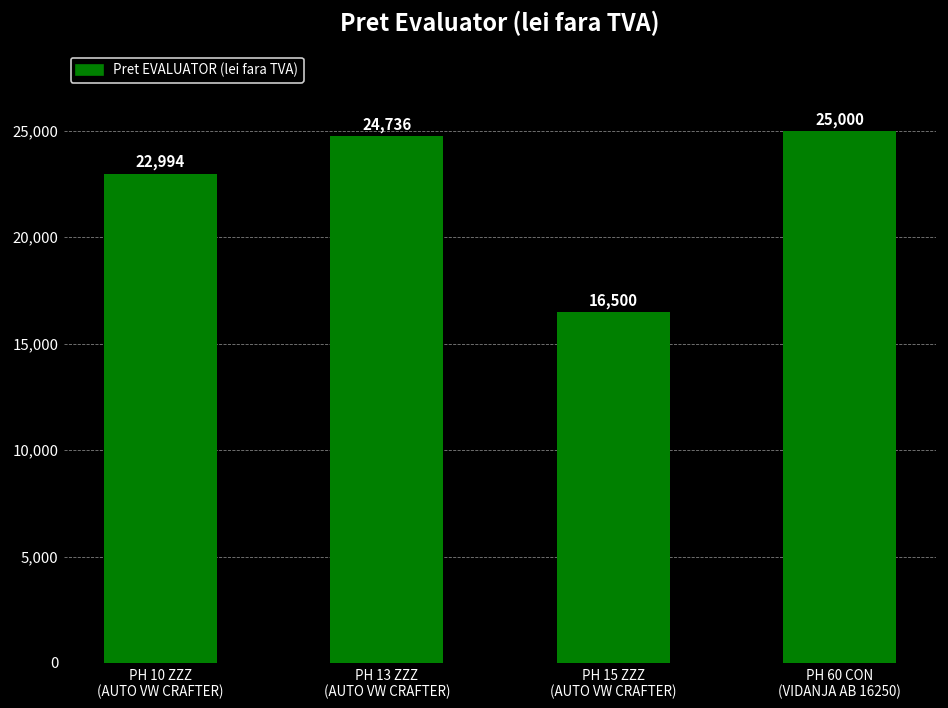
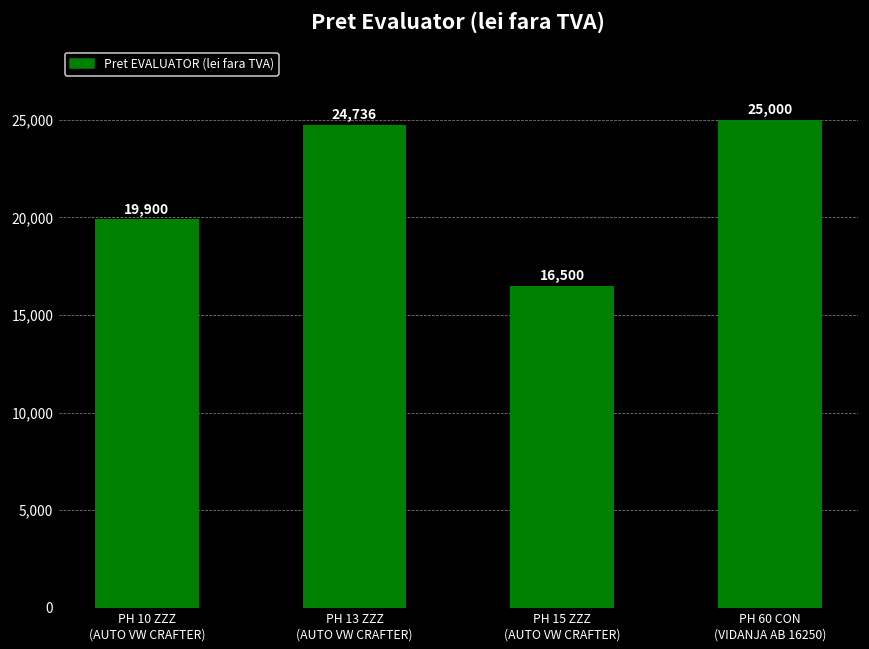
PH 10 ZZZ (AUTO VW CRAFTER): 22,994 -> 19,900
